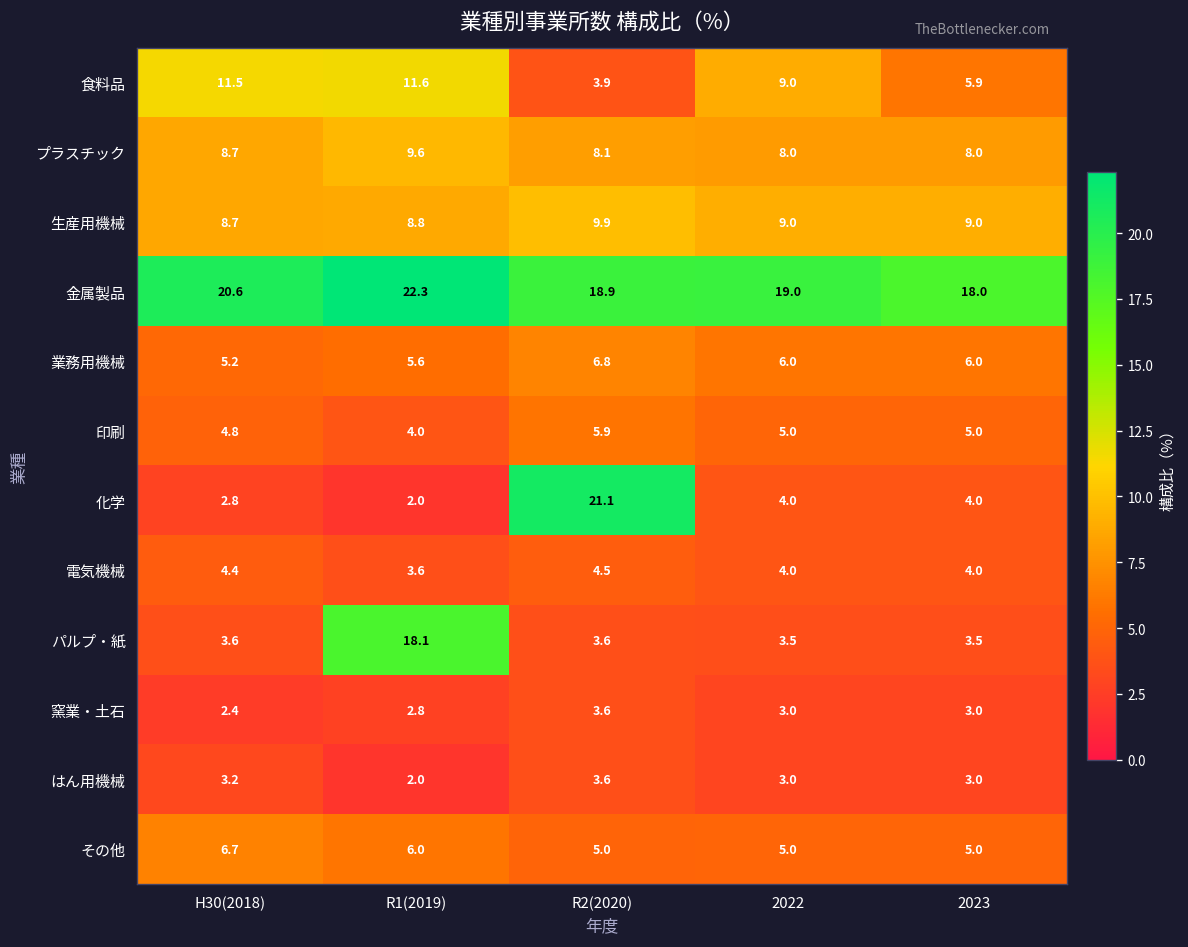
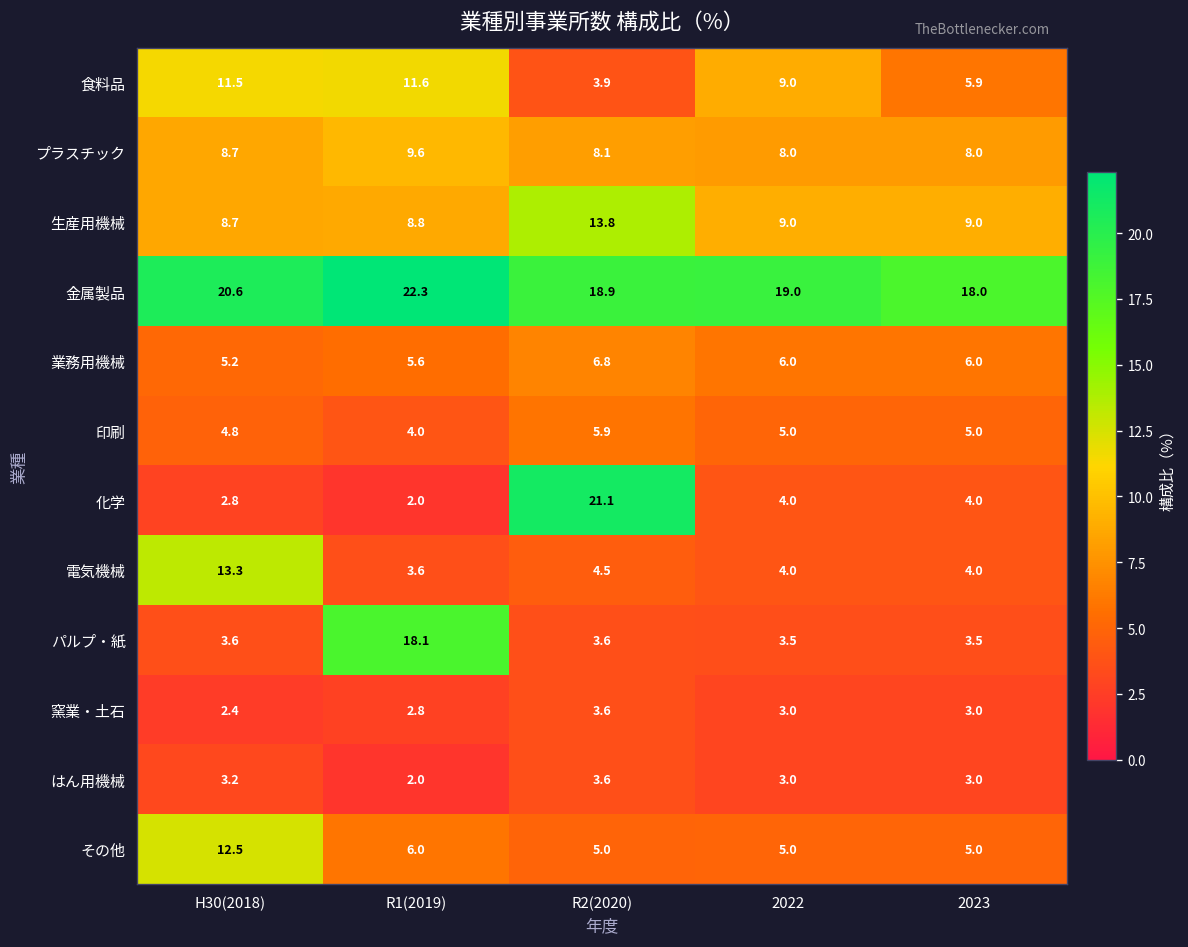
生産用機械, R2(2020): 9.9 -> 13.8
電気機械, H30(2018): 4.4 -> 13.3
その他, H30(2018): 6.7 -> 12.5
